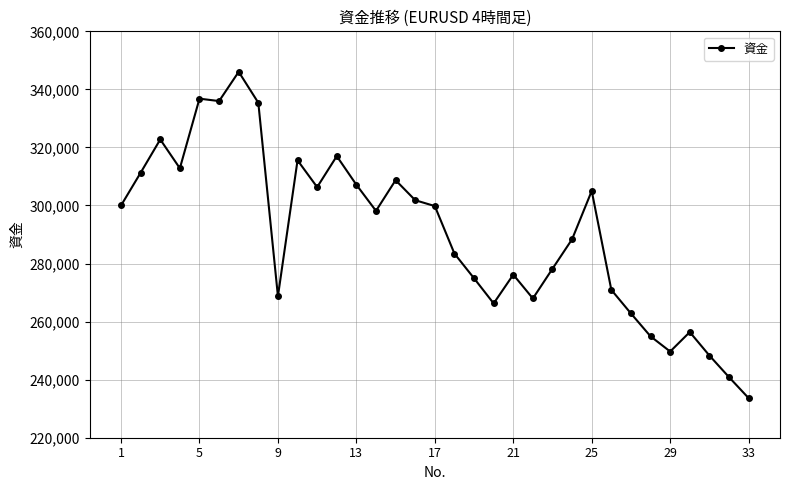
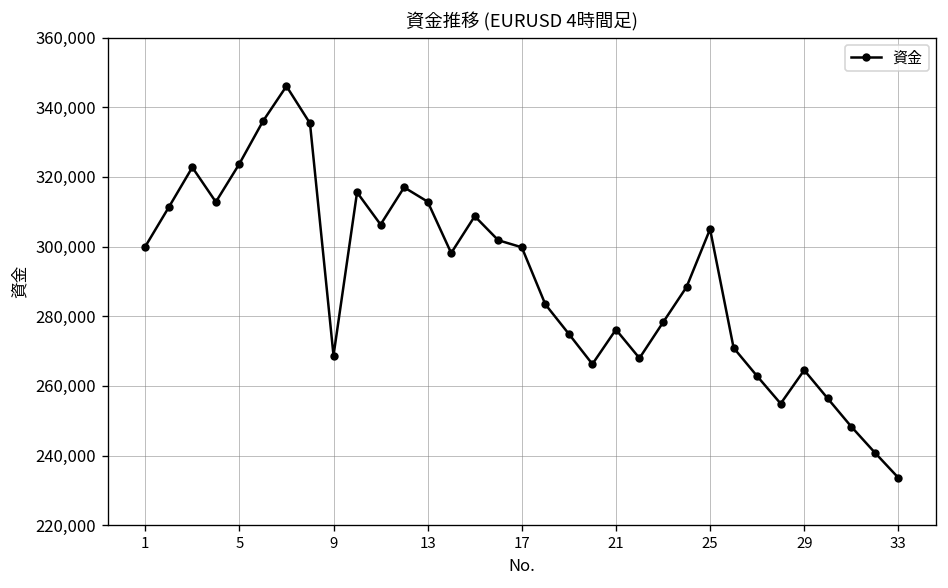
5: 337,000 -> 324,000
13: 307,000 -> 313,000
29: 250,000 -> 265,000
